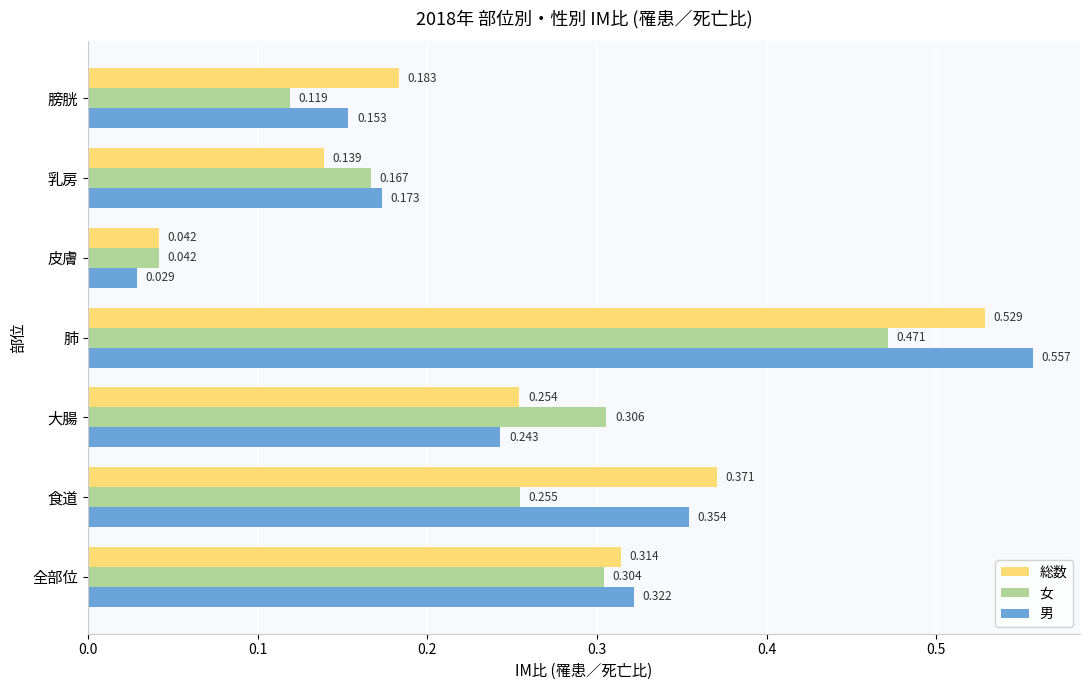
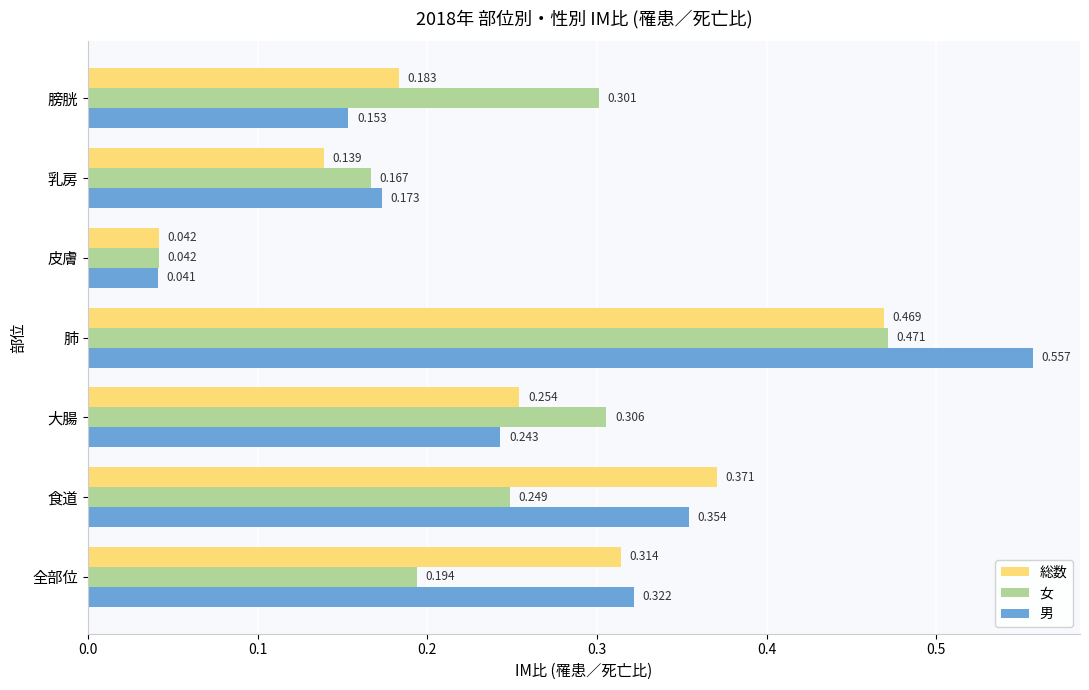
女, 膀胱: 0.119 -> 0.301
男, 皮膚: 0.029 -> 0.041
総数, 肺: 0.529 -> 0.469
女, 食道: 0.255 -> 0.249
女, 全部位: 0.304 -> 0.194
